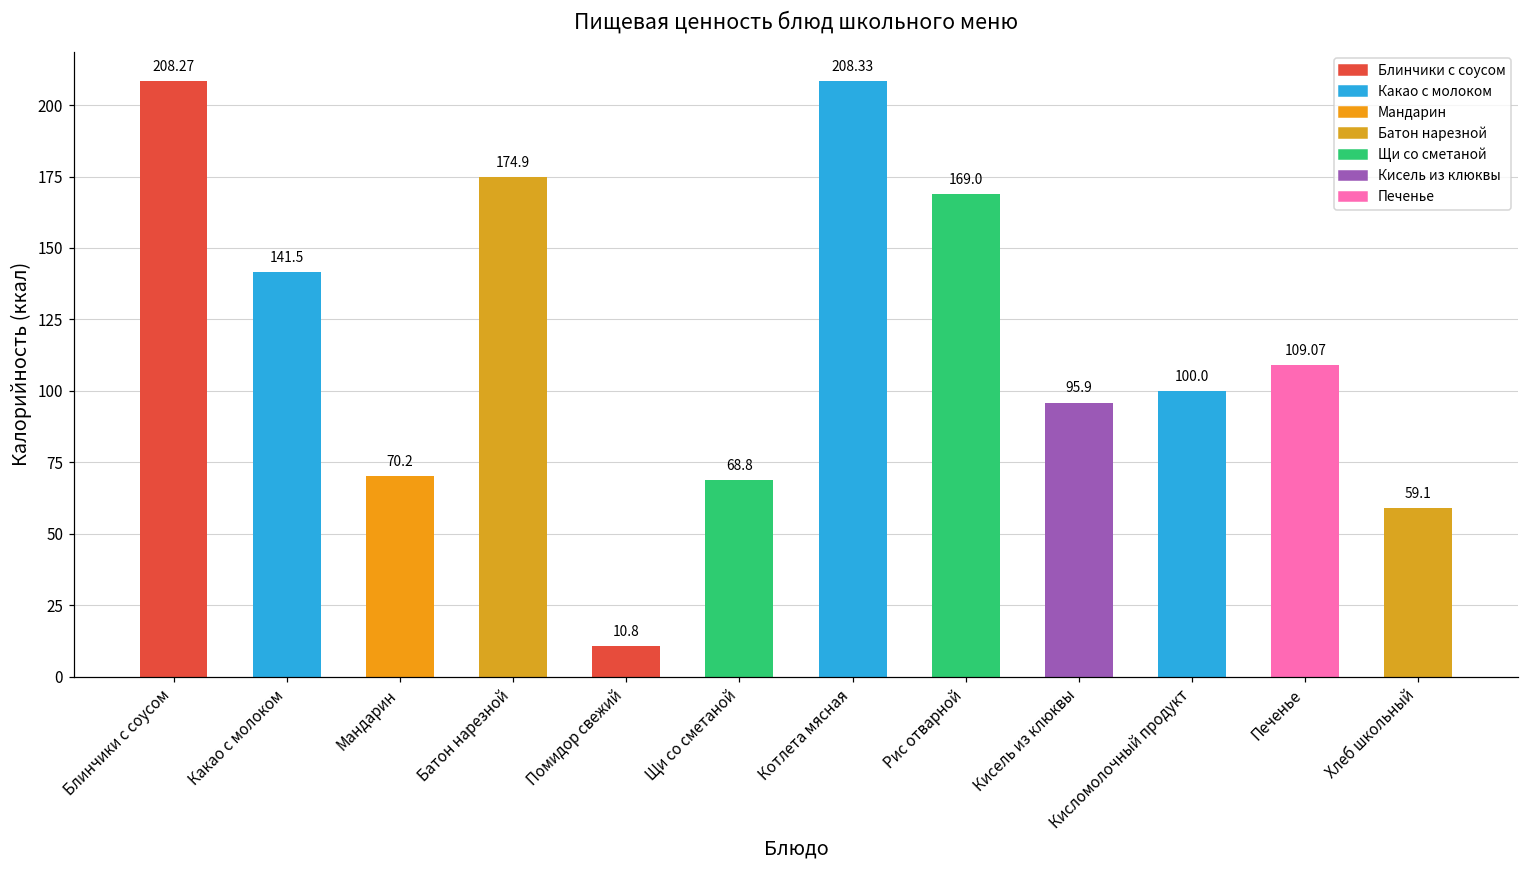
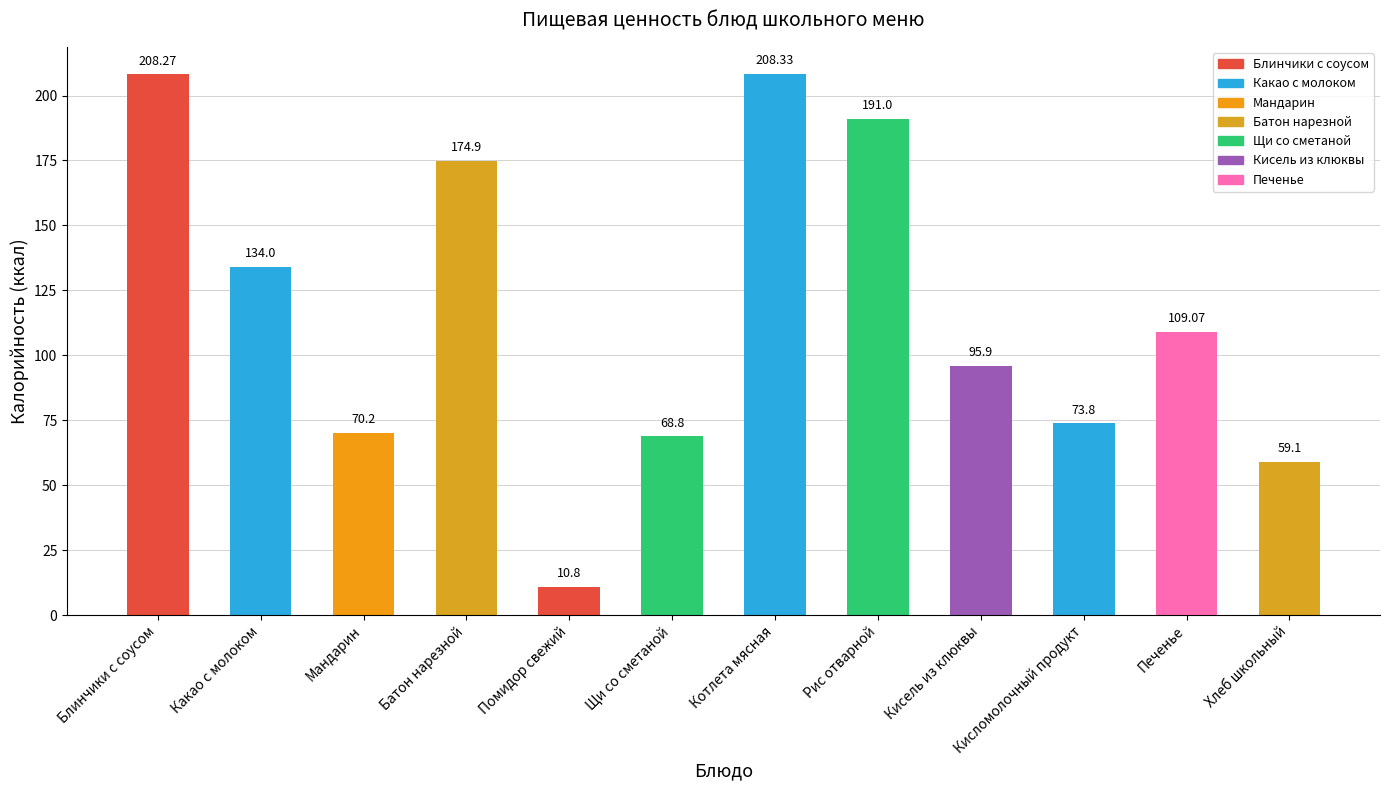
Какао с молоком: 141.5 -> 134.0
Рис отварной: 169.0 -> 191.0
Кисломолочный продукт: 100.0 -> 73.8
